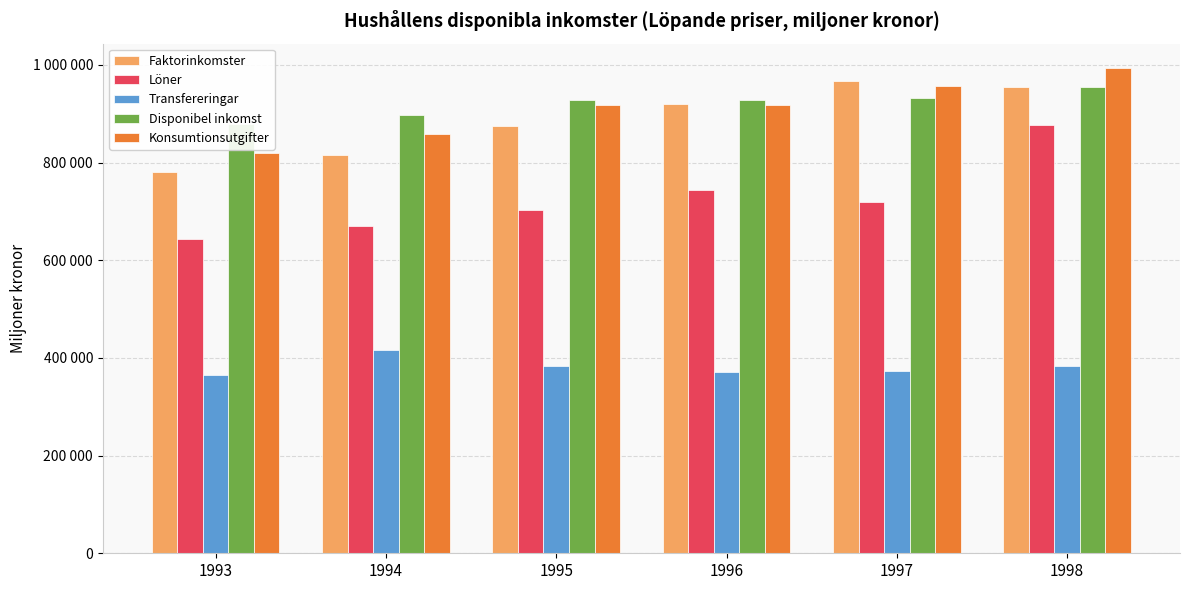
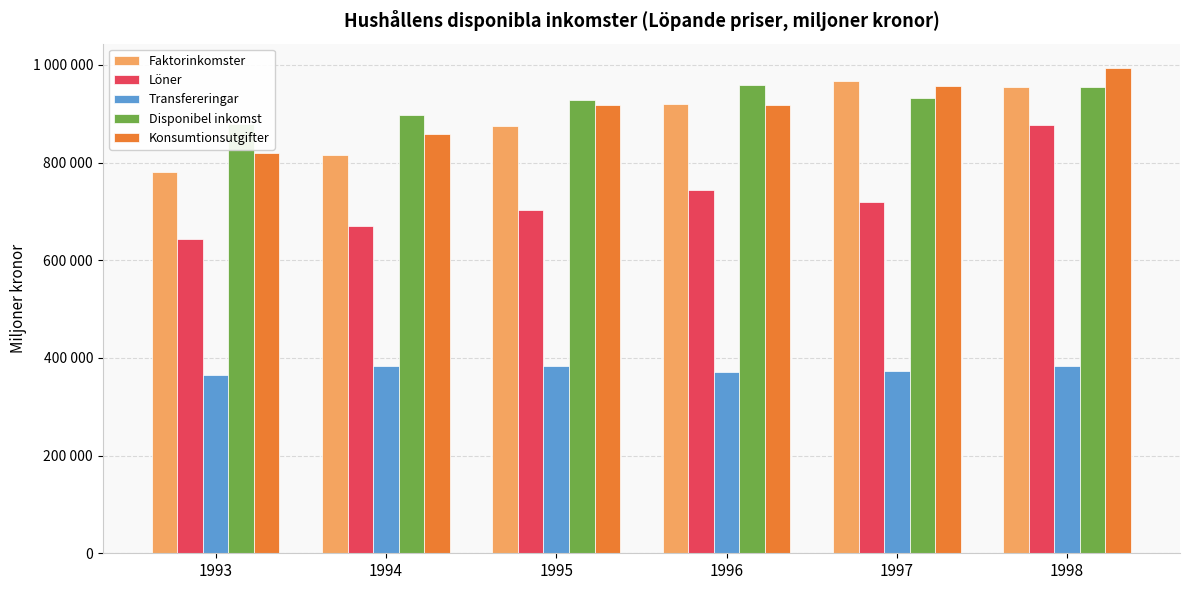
Transfereringar, 1994: 420000 -> 380000
Disponibel inkomst, 1996: 930000 -> 960000
